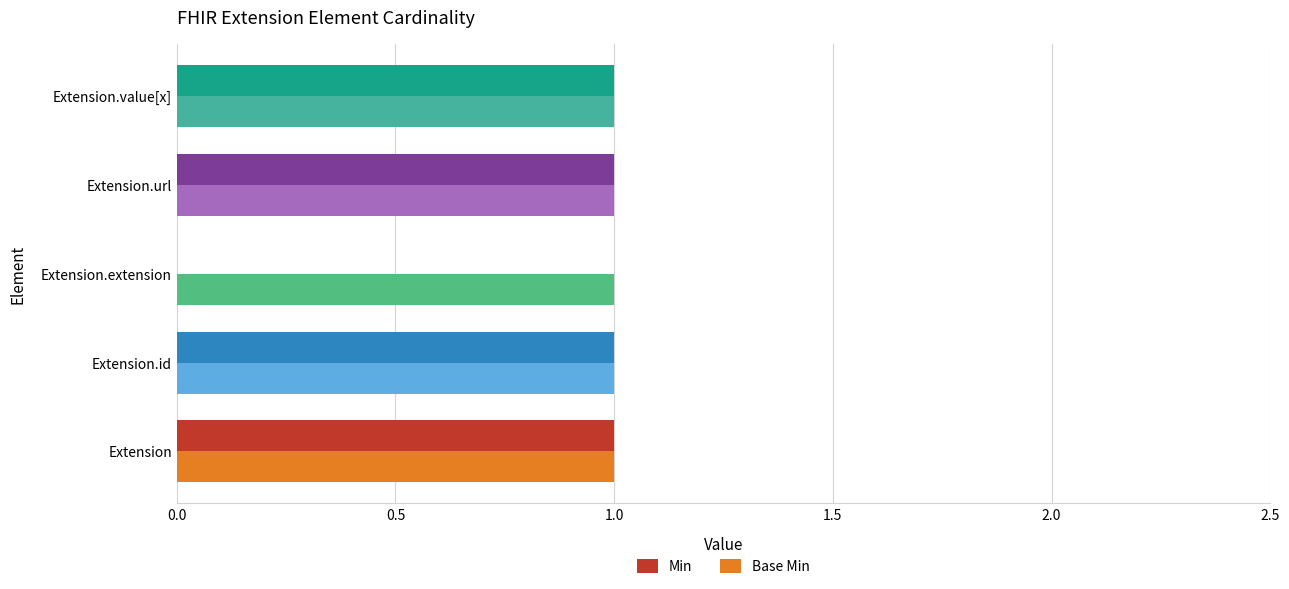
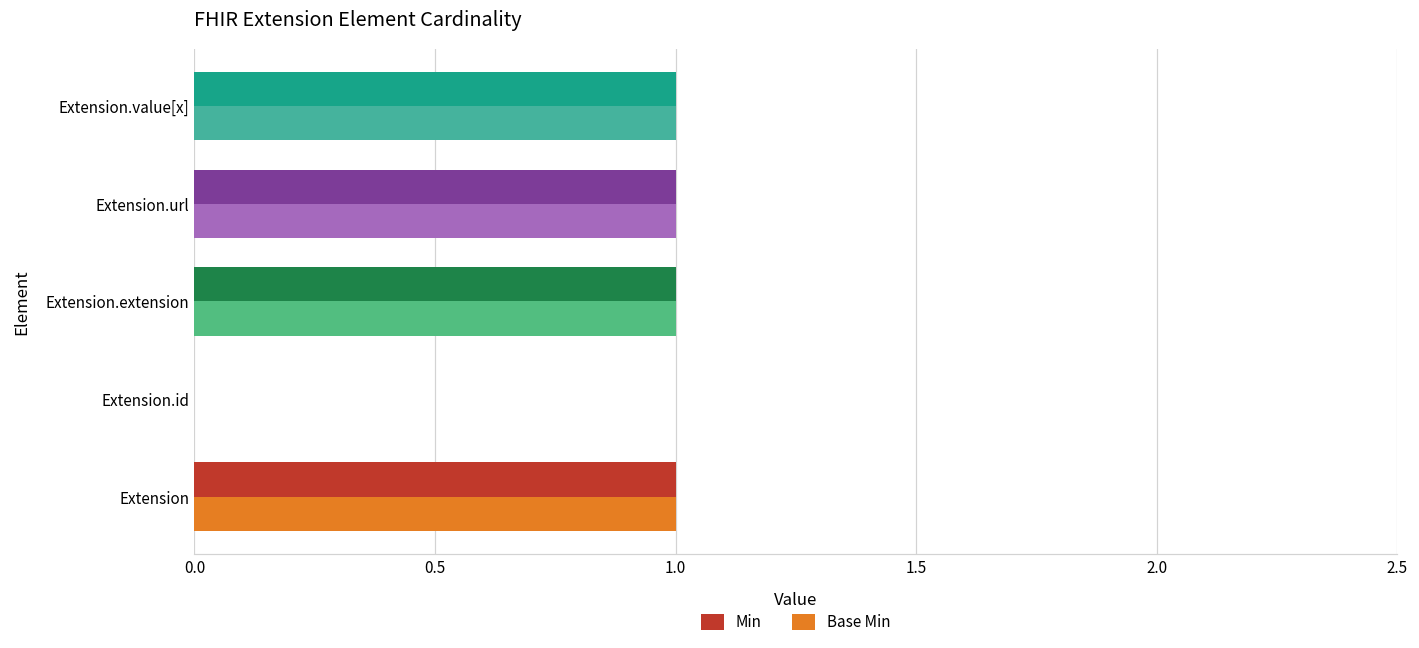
Min, Extension.extension: 0 -> 1
Min, Extension.id: 1 -> 0
Base Min, Extension.id: 1 -> 0
